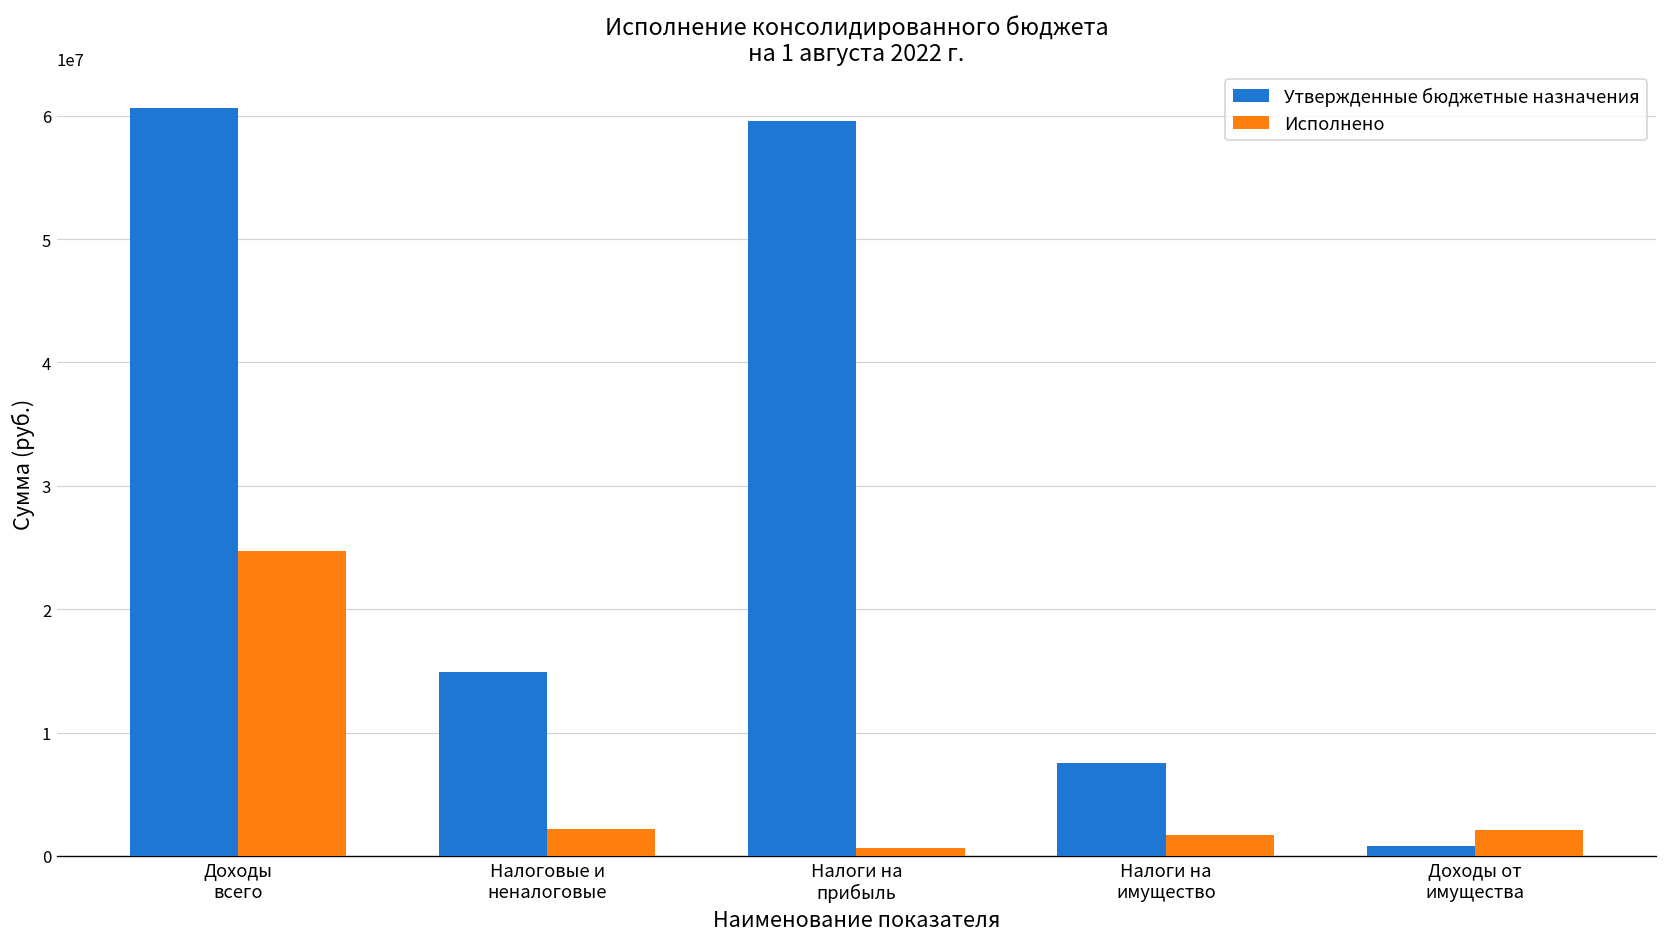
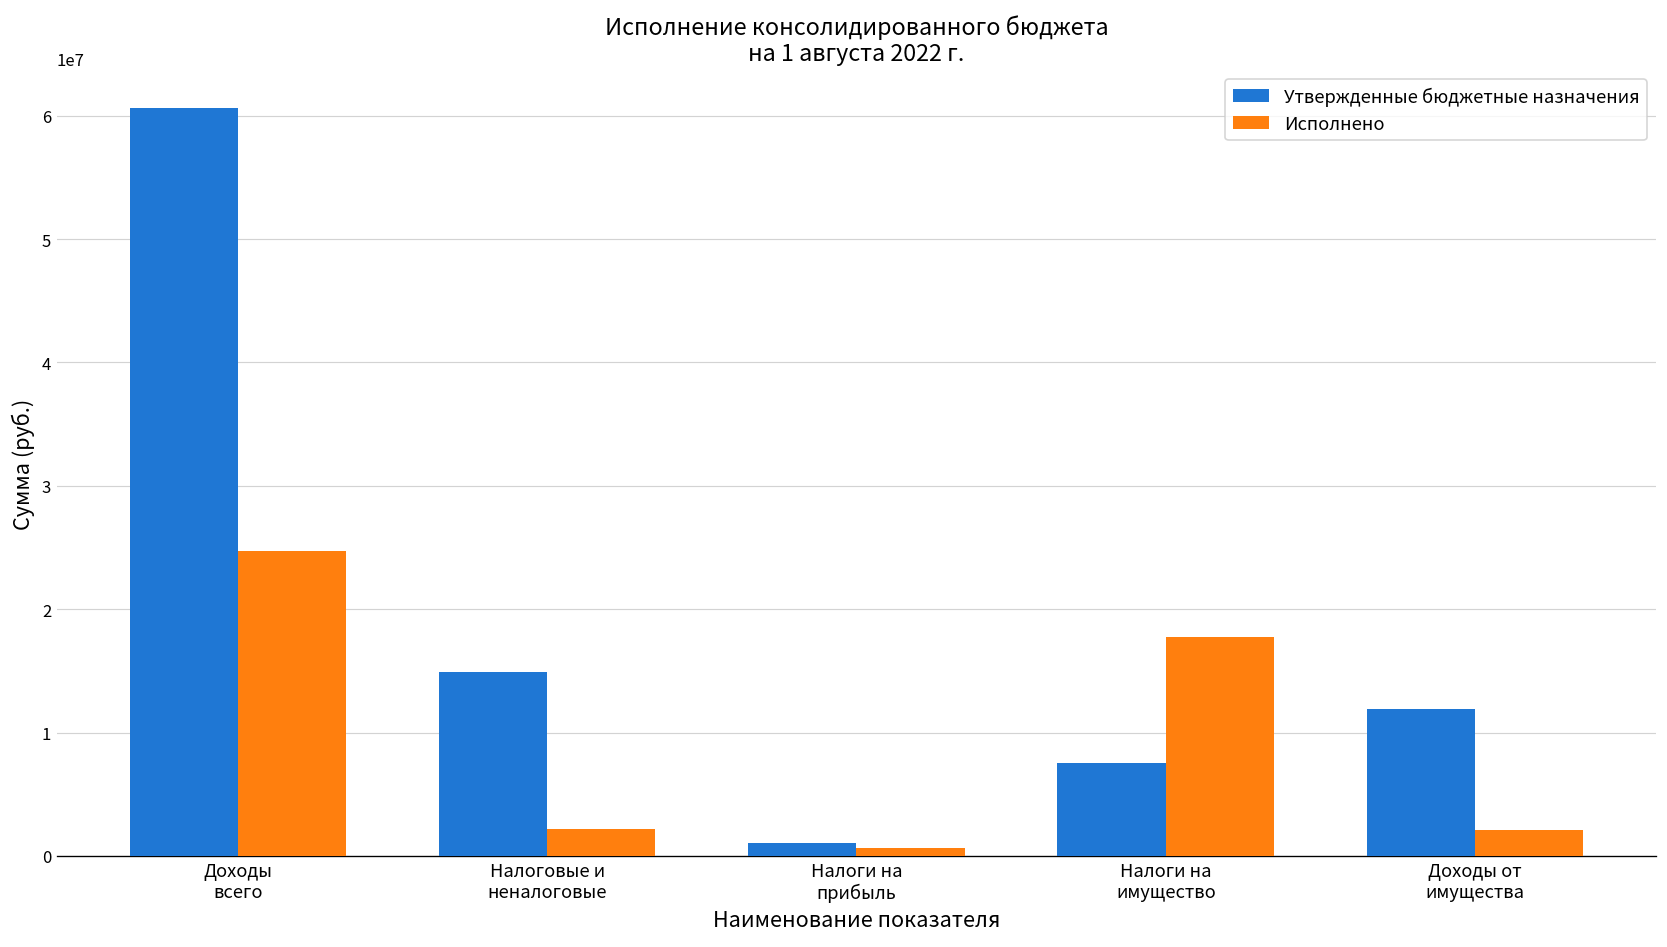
Утвержденные бюджетные назначения, Налоги на прибыль: 59500000 -> 1100000
Исполнено, Налоги на имущество: 1700000 -> 17700000
Утвержденные бюджетные назначения, Доходы от имущества: 800000 -> 11900000
